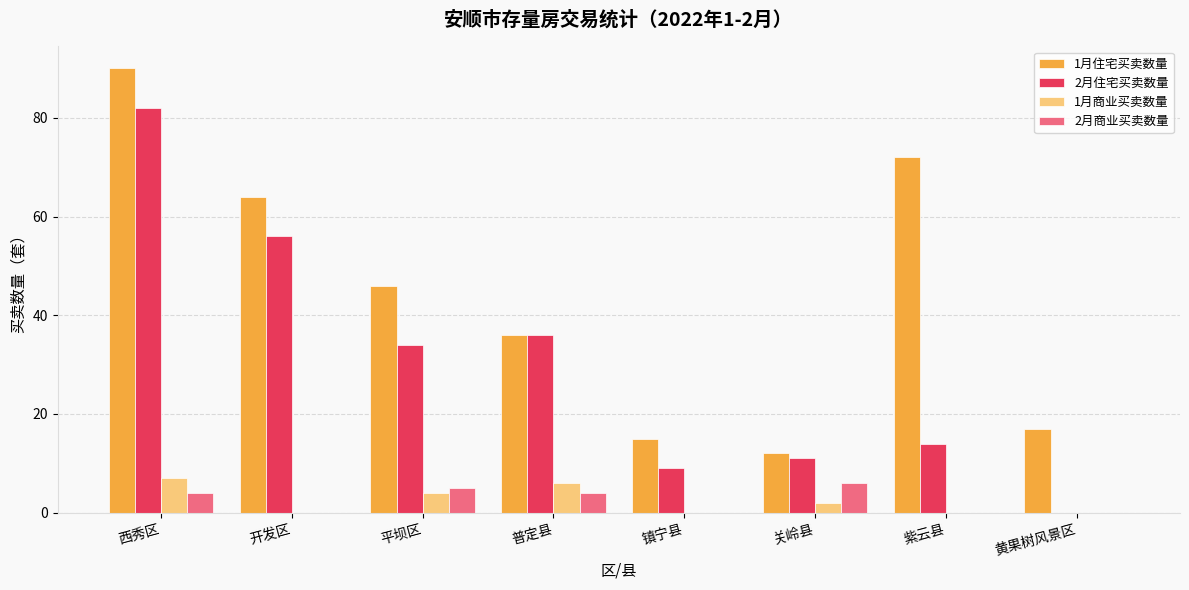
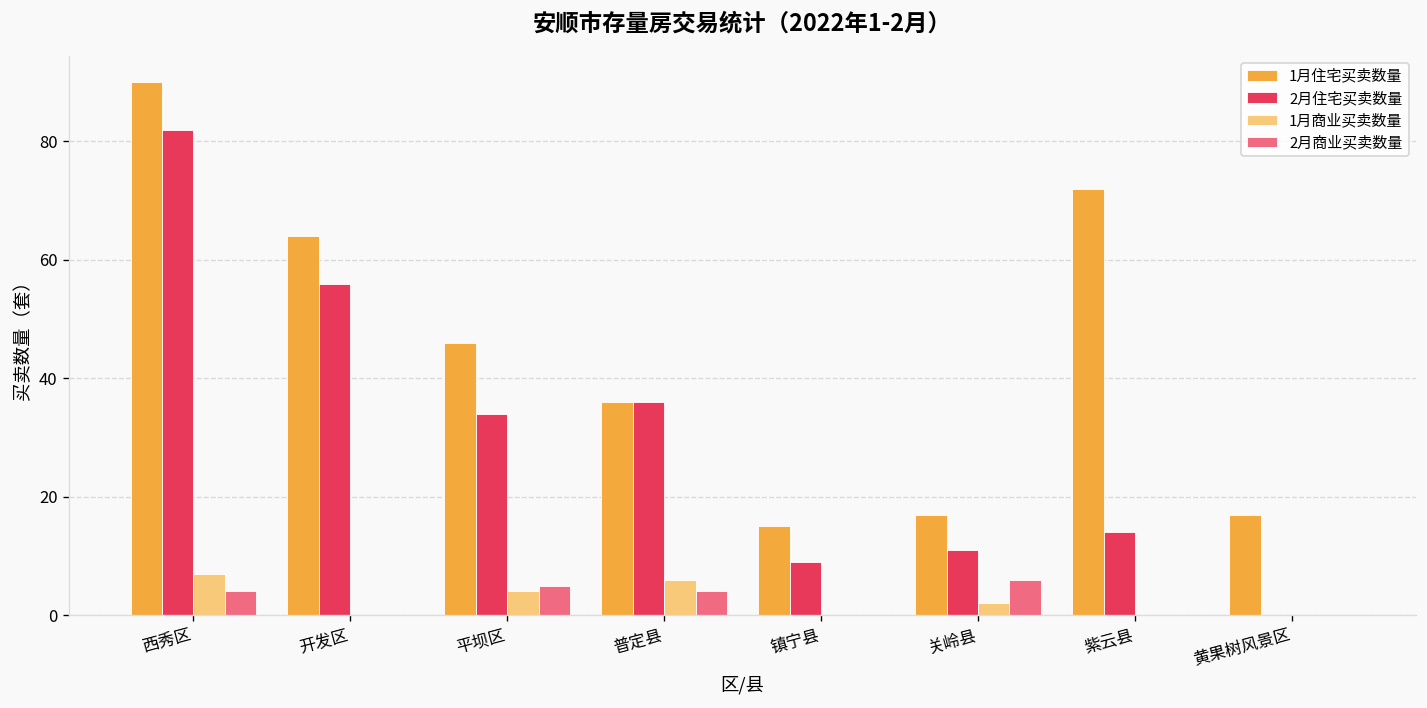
1月住宅买卖数量, 关岭县: 12 -> 17
